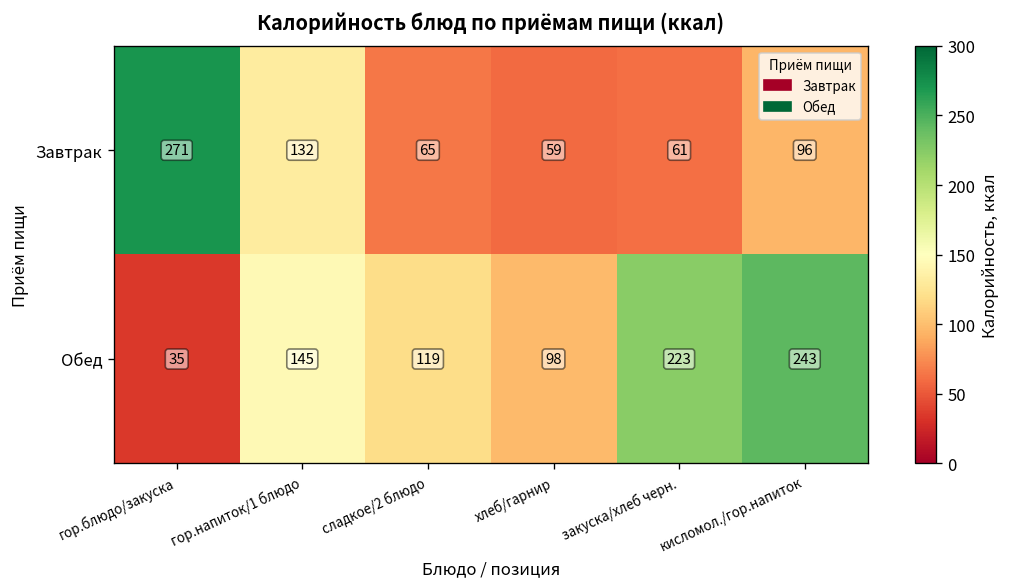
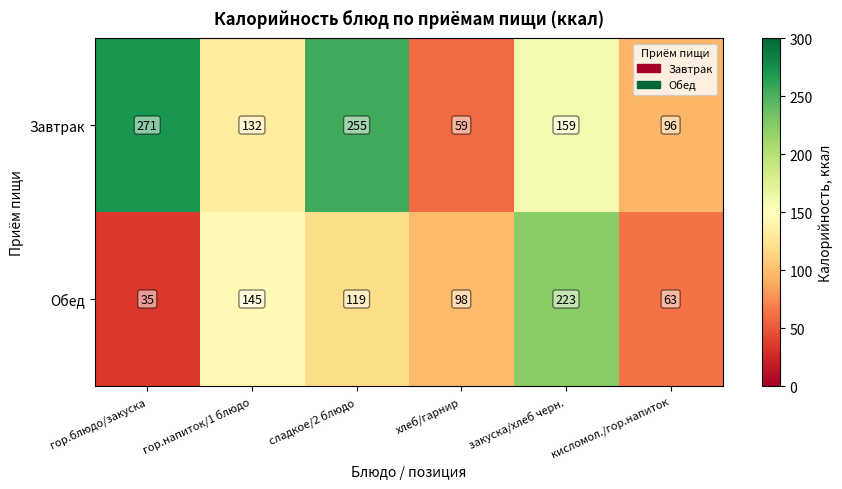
Завтрак, сладкое/2 блюдо: 65 -> 255
Завтрак, закуска/хлеб черн.: 61 -> 159
Обед, кисломол./гор.напиток: 243 -> 63
